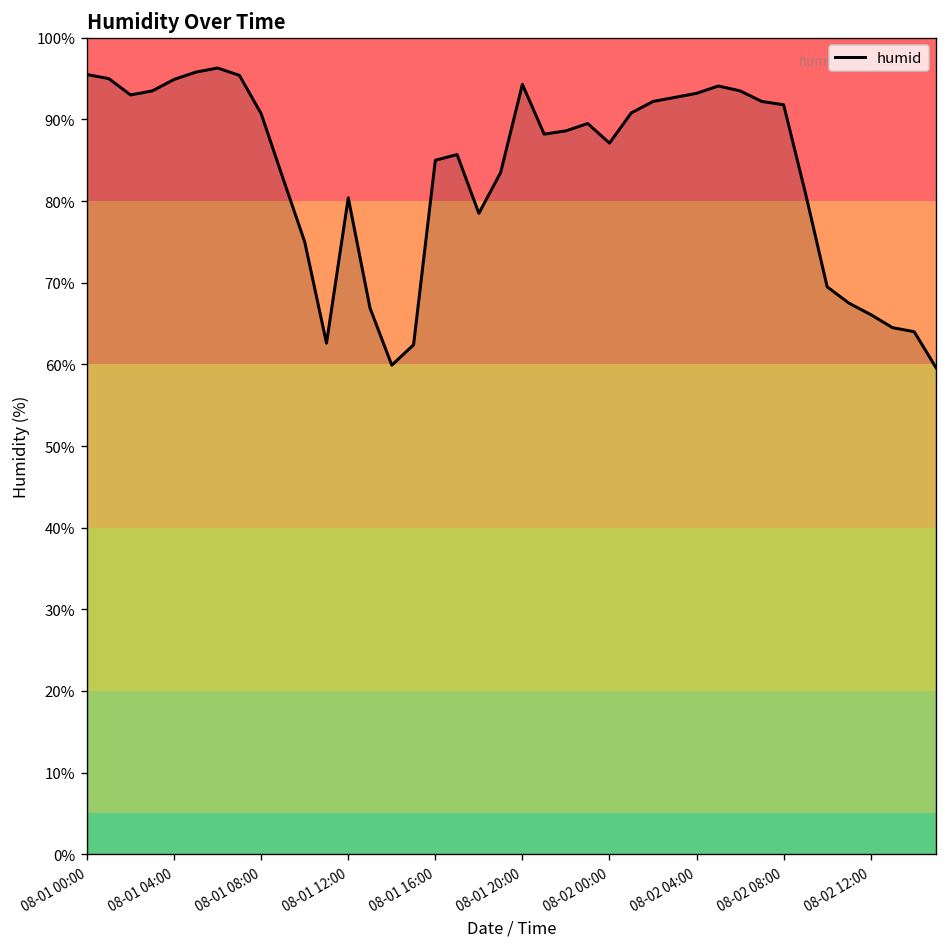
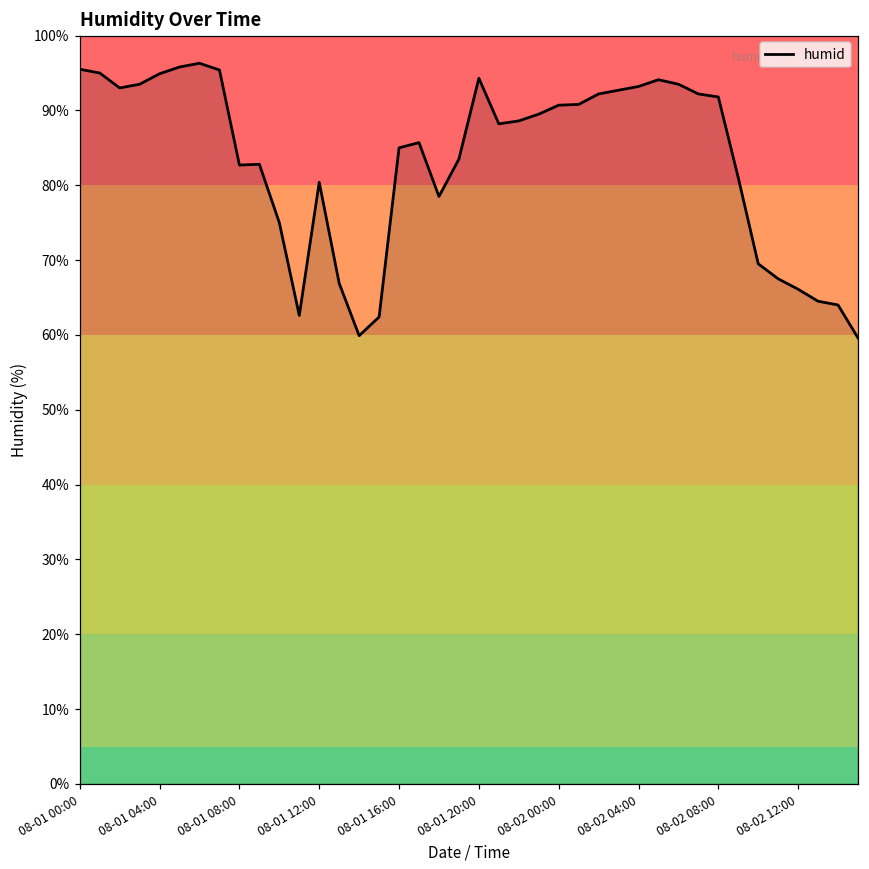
08-01 08:00: 91% -> 83%
08-02 00:00: 87% -> 91%
